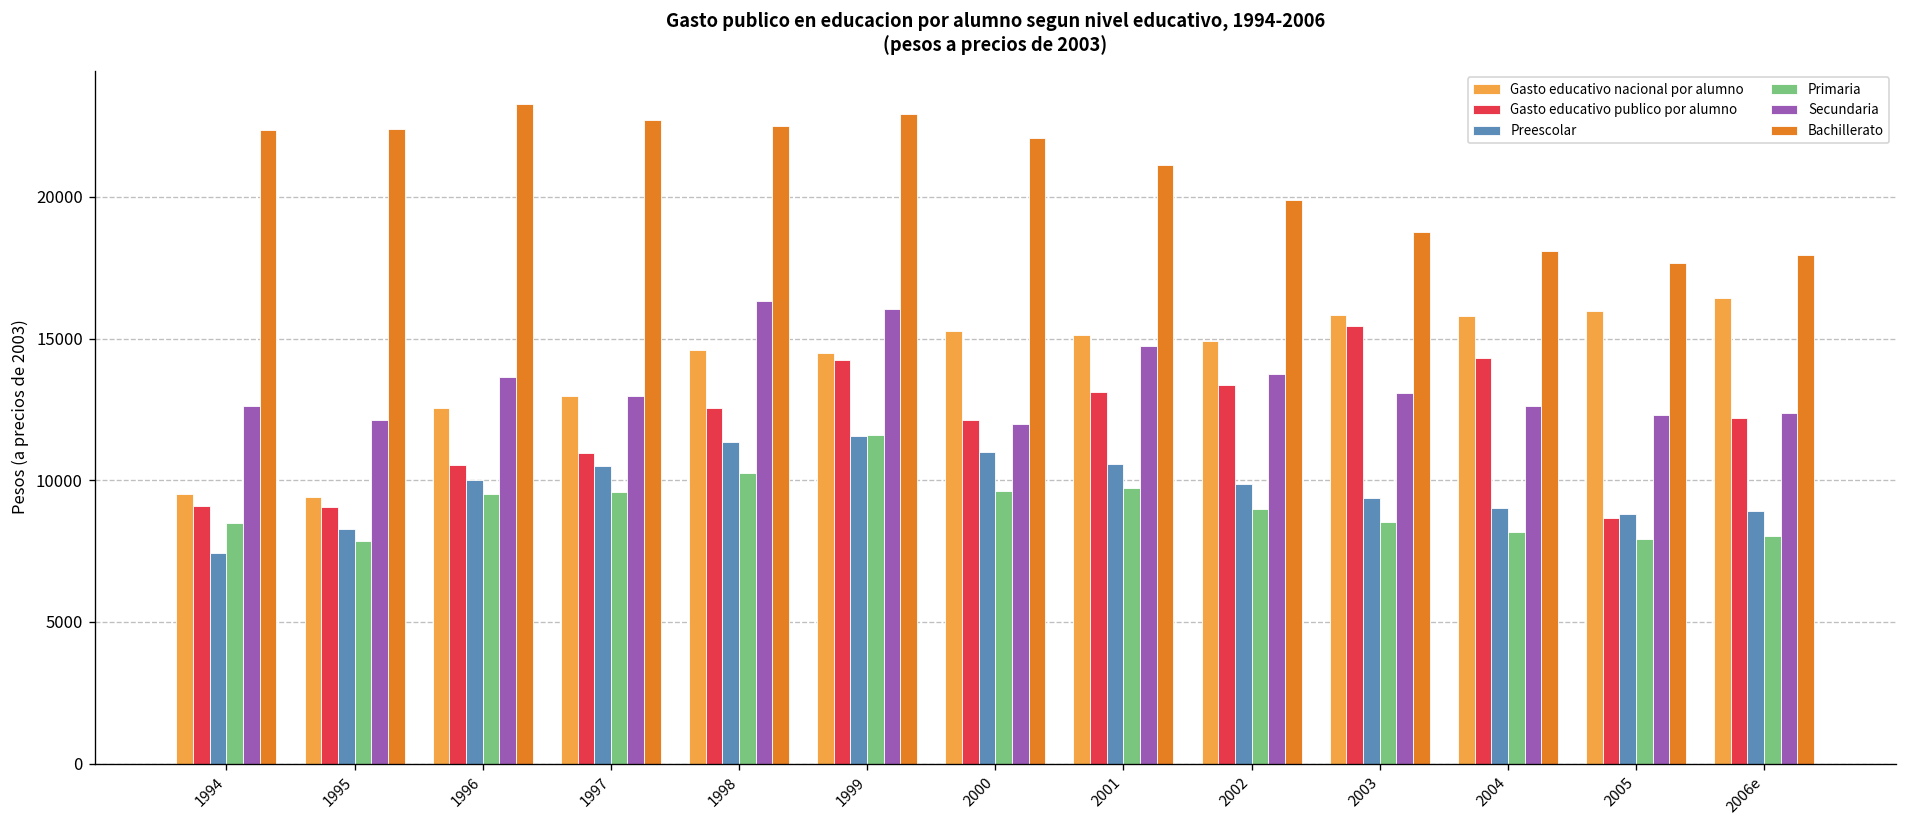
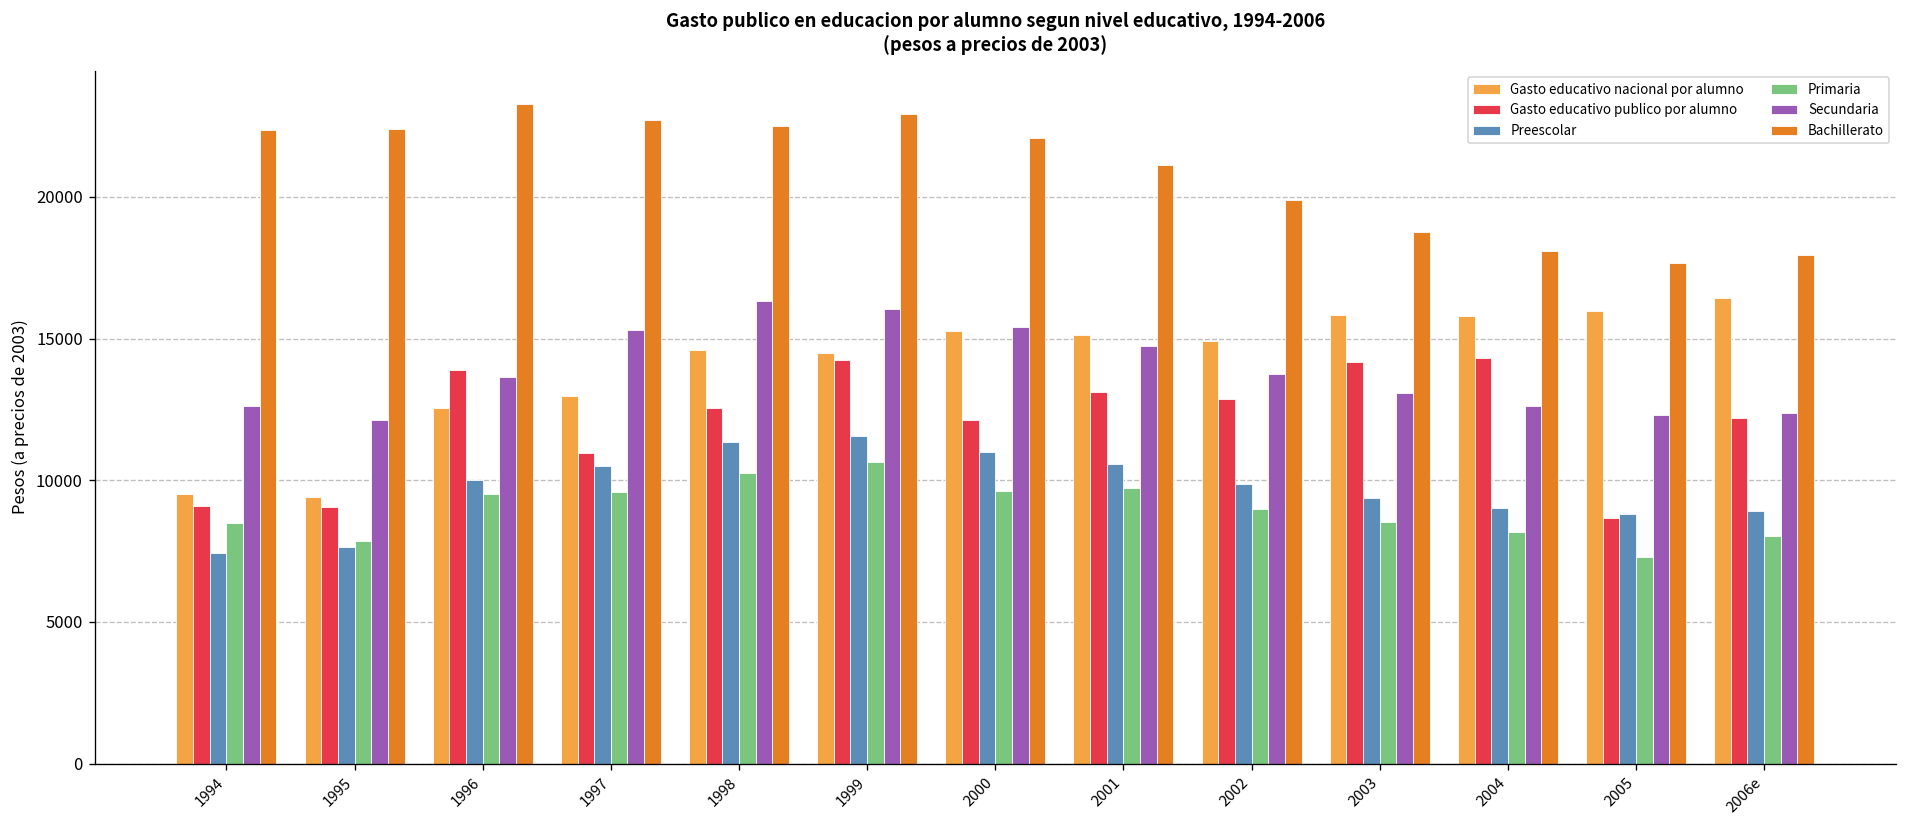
Preescolar, 1995: 8300 -> 7600
Gasto educativo publico por alumno, 1996: 10500 -> 13900
Secundaria, 1997: 13000 -> 15300
Primaria, 1999: 11600 -> 10600
Secundaria, 2000: 12000 -> 15400
Gasto educativo publico por alumno, 2002: 13400 -> 12900
Gasto educativo publico por alumno, 2003: 15500 -> 14200
Primaria, 2005: 7900 -> 7300
